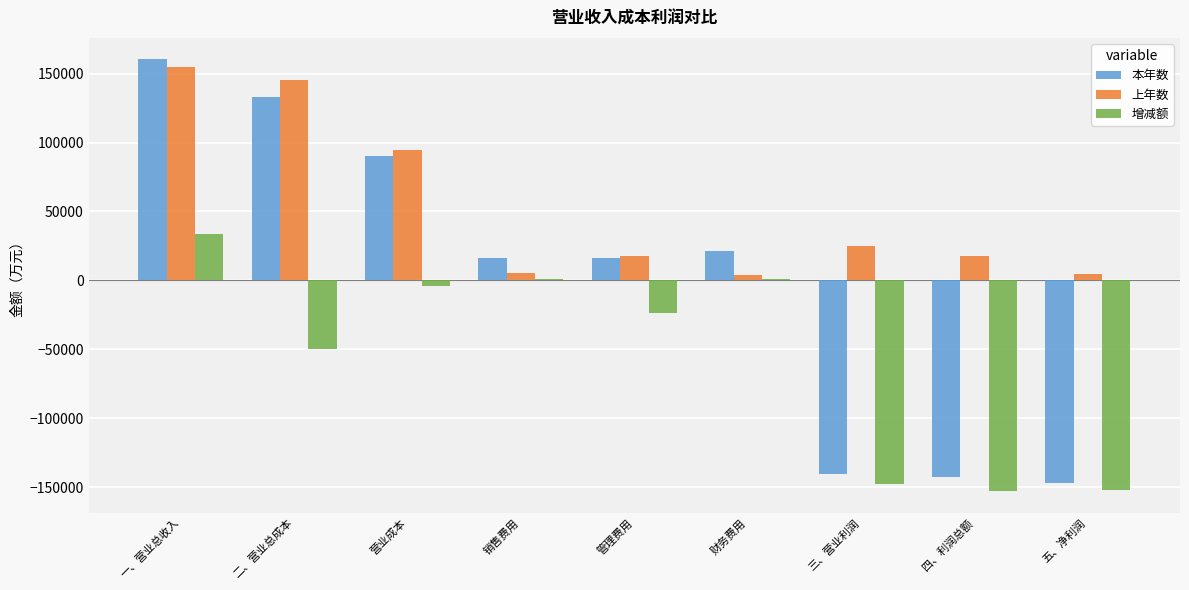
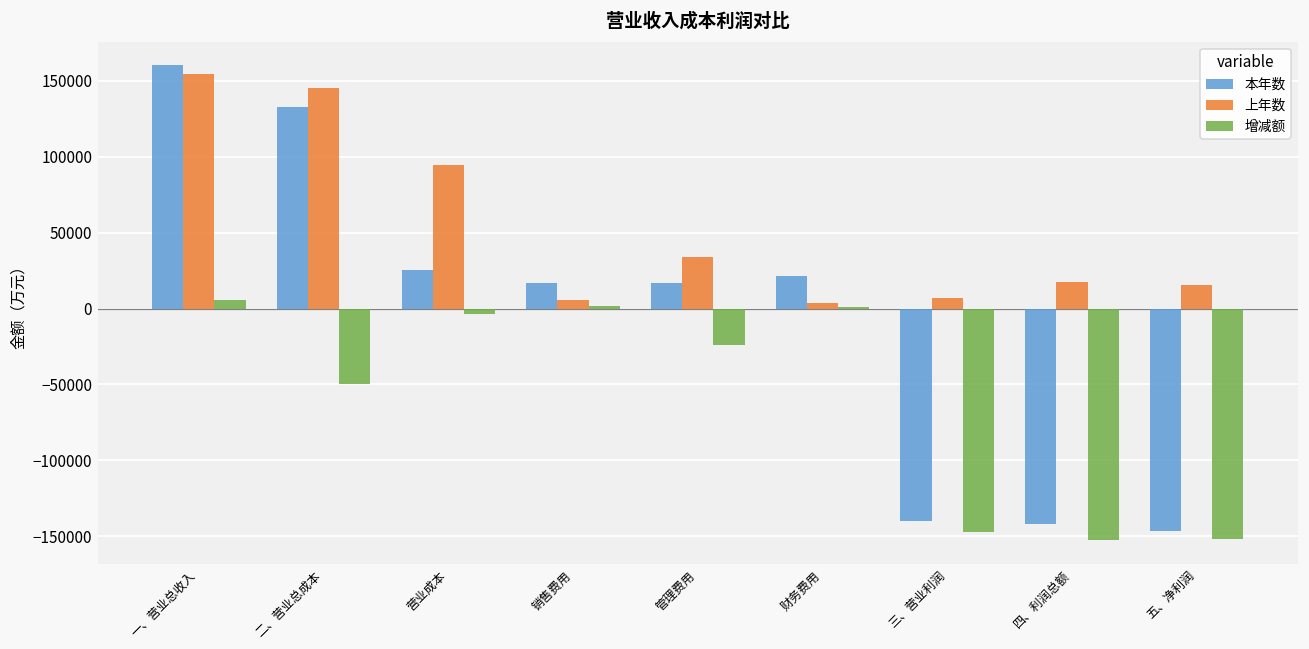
增减额, 一、营业总收入: 34000 -> 6000
本年数, 营业成本: 91000 -> 26000
上年数, 管理费用: 18000 -> 34000
上年数, 三、营业利润: 25000 -> 7000
上年数, 五、净利润: 5000 -> 15000
